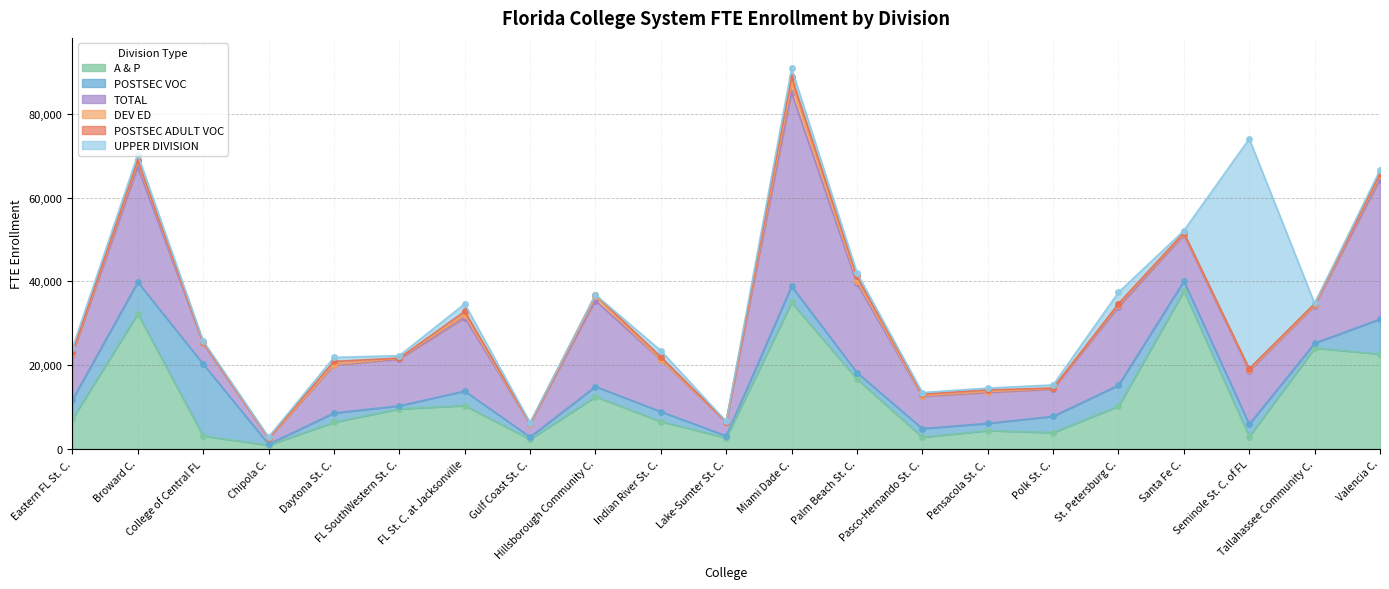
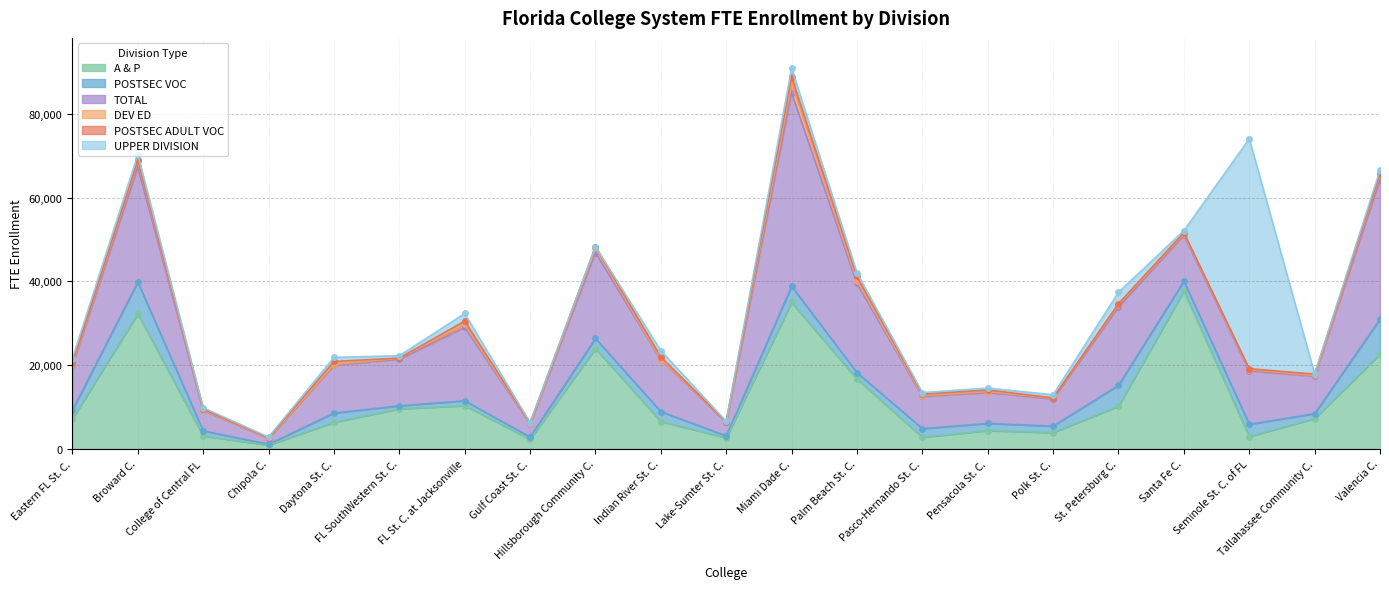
POSTSEC VOC, Eastern FL St. C.: 5,000 -> 2,000
POSTSEC VOC, College of Central FL: 17,000 -> 1,000
POSTSEC VOC, FL St. C. at Jacksonville: 3,000 -> 1,000
A & P, Hillsborough Community C.: 12,000 -> 24,000
POSTSEC VOC, Polk St. C.: 4,000 -> 2,000
A & P, Tallahassee Community C.: 24,000 -> 7,000
